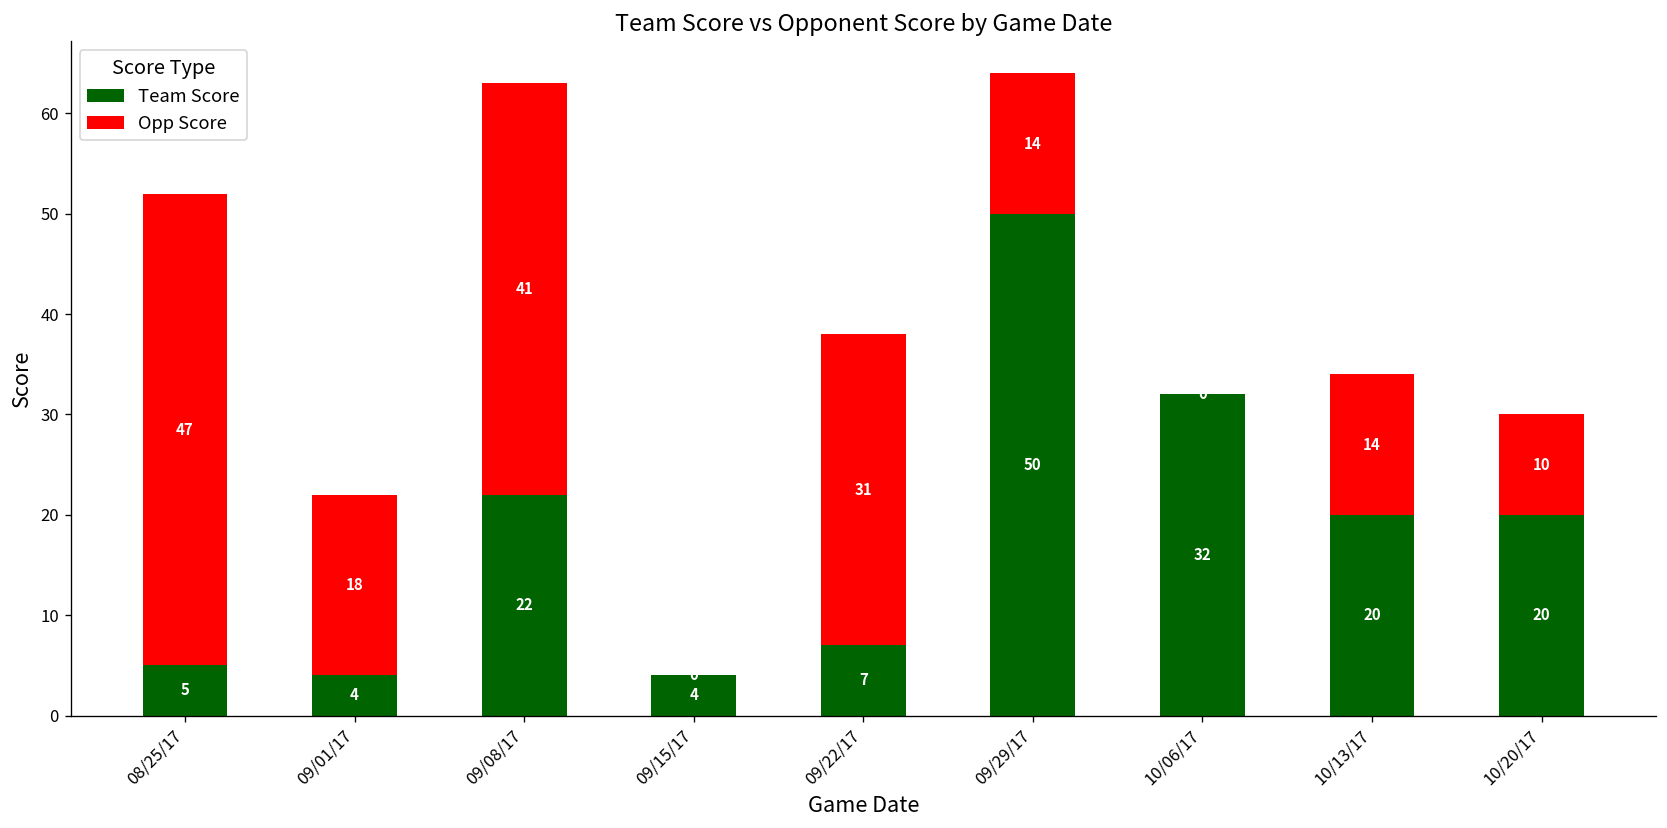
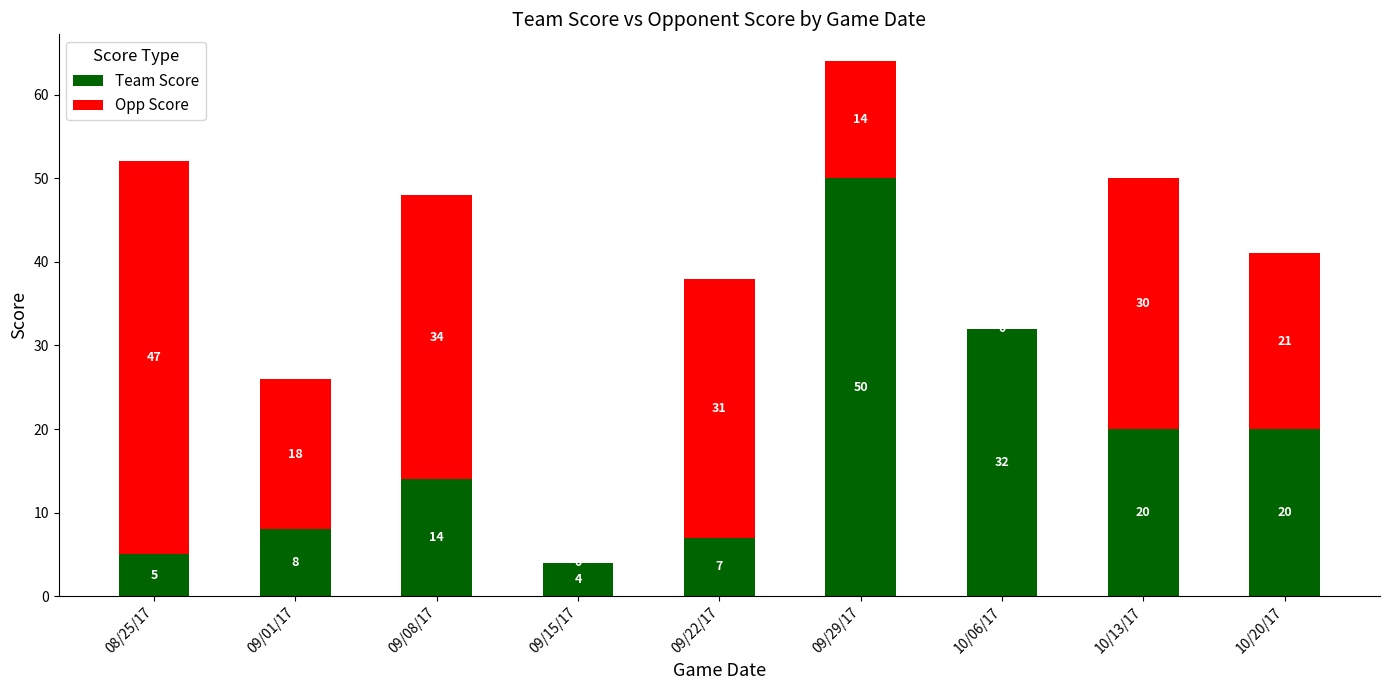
Team Score, 09/01/17: 4 -> 8
Team Score, 09/08/17: 22 -> 14
Opp Score, 09/08/17: 41 -> 34
Opp Score, 10/13/17: 14 -> 30
Opp Score, 10/20/17: 10 -> 21
